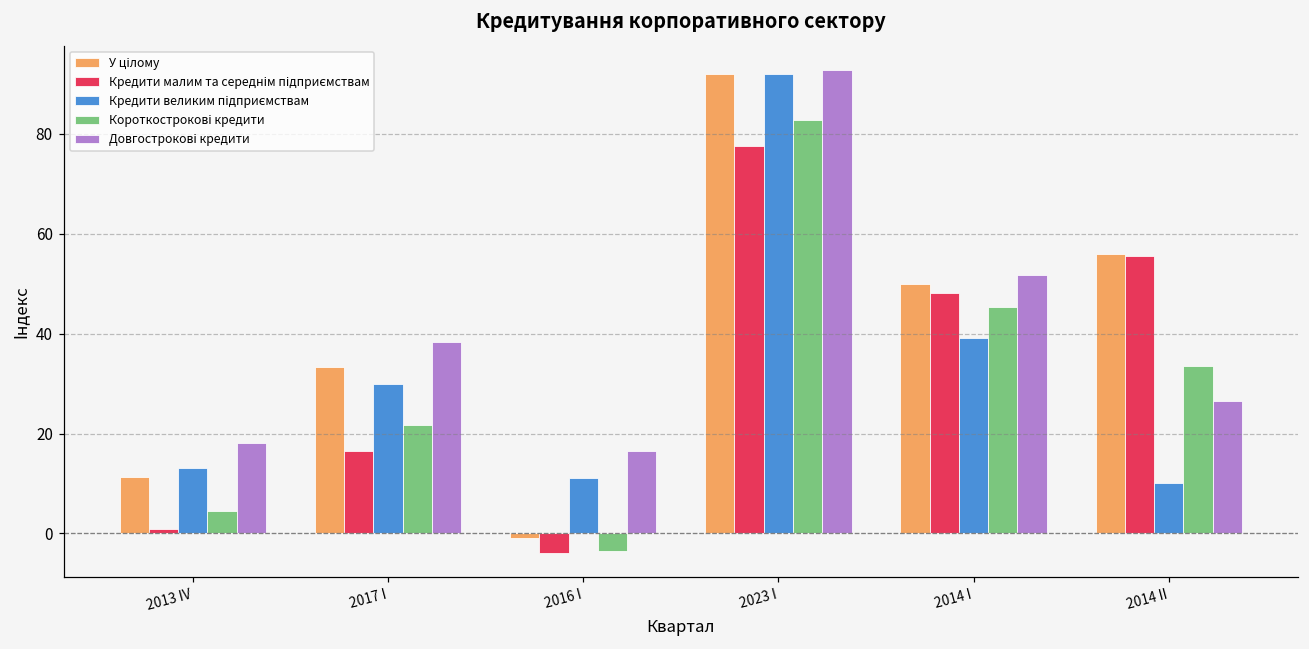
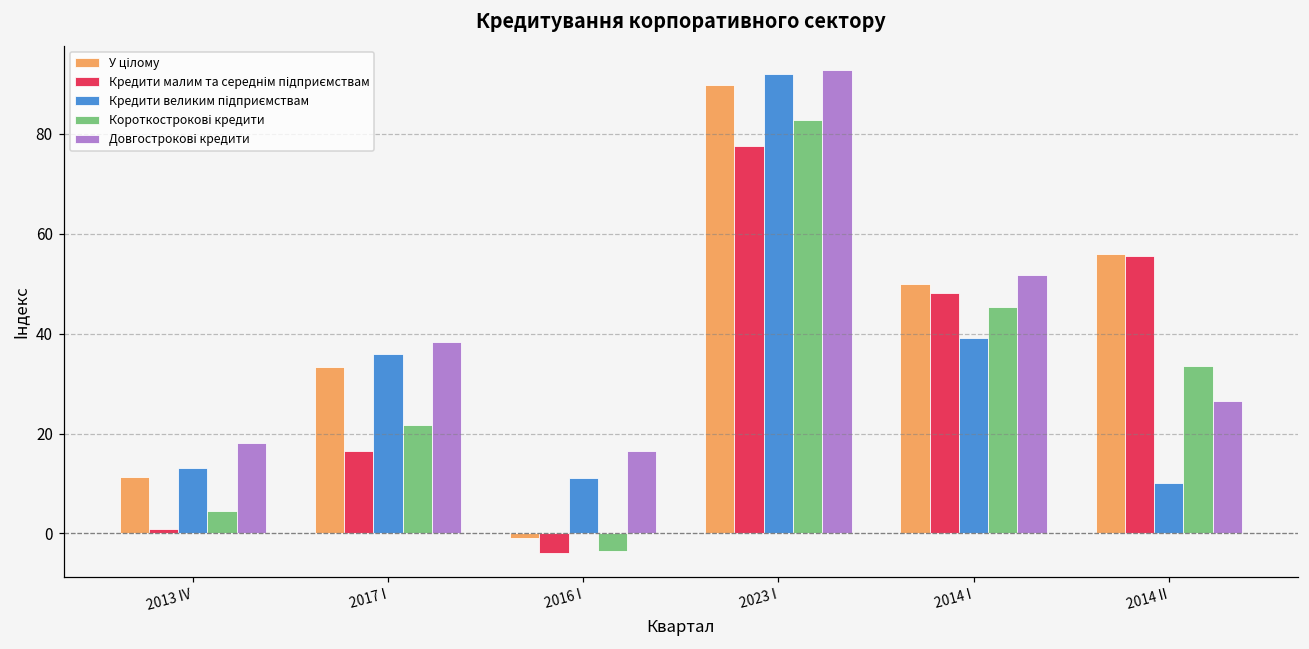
Кредити великим підприємствам, 2017 I: 30 -> 36
У цілому, 2023 I: 92 -> 90
